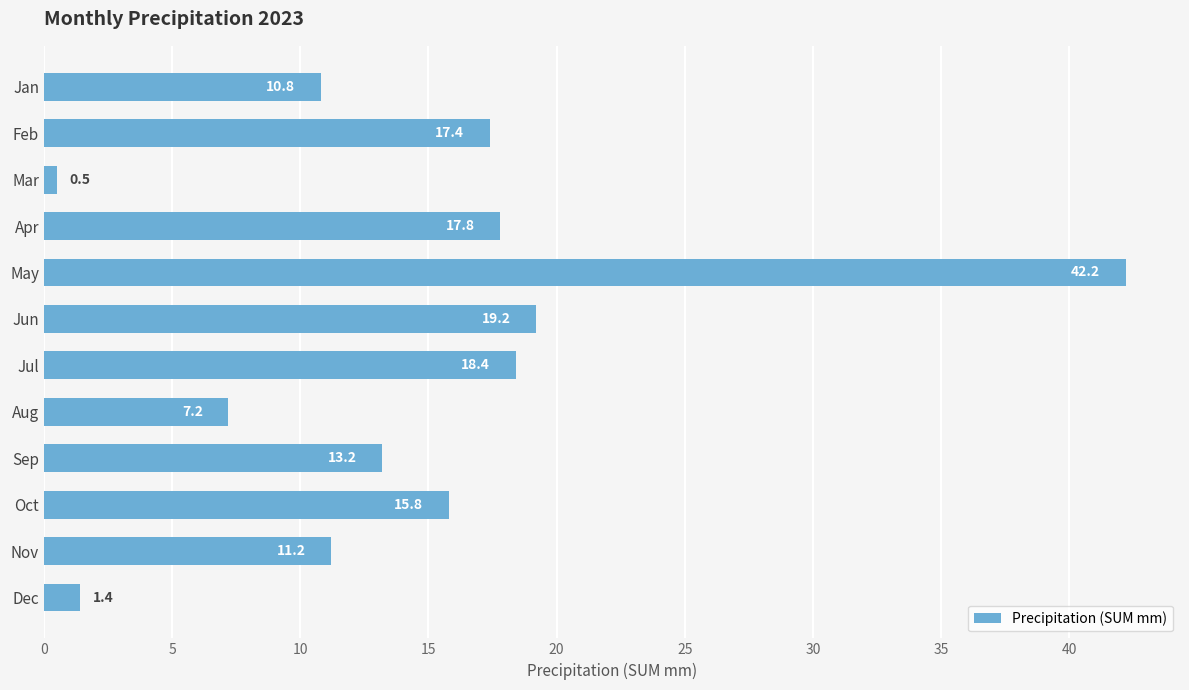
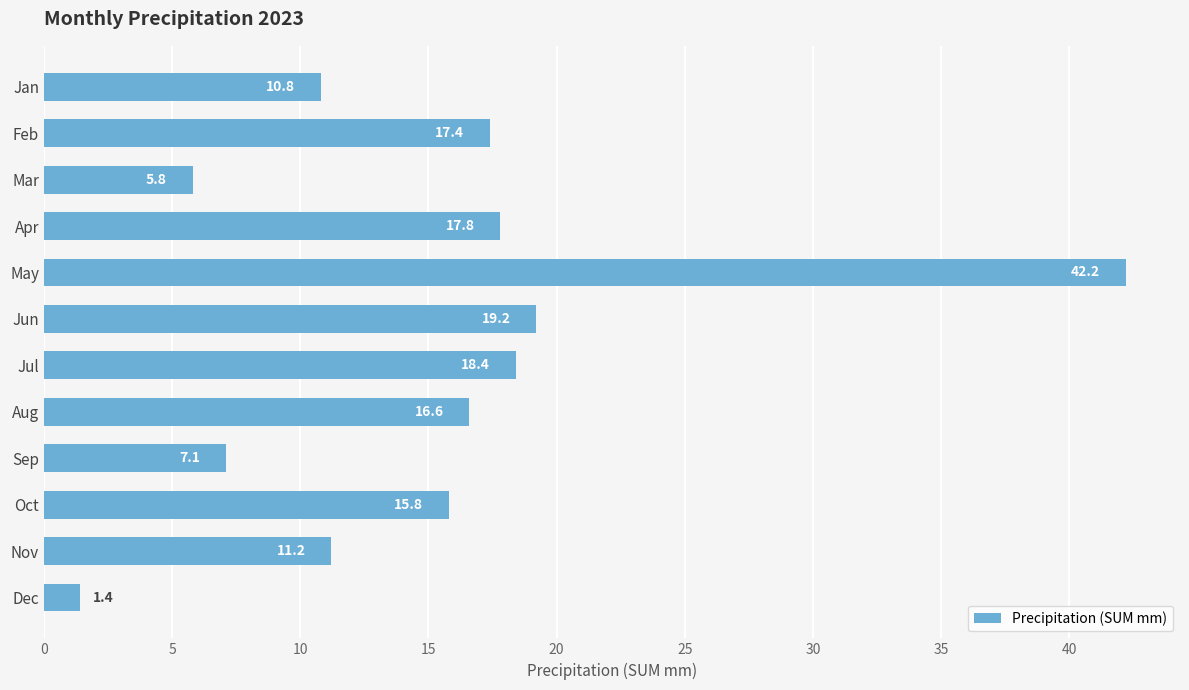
Mar: 0.5 -> 5.8
Aug: 7.2 -> 16.6
Sep: 13.2 -> 7.1
